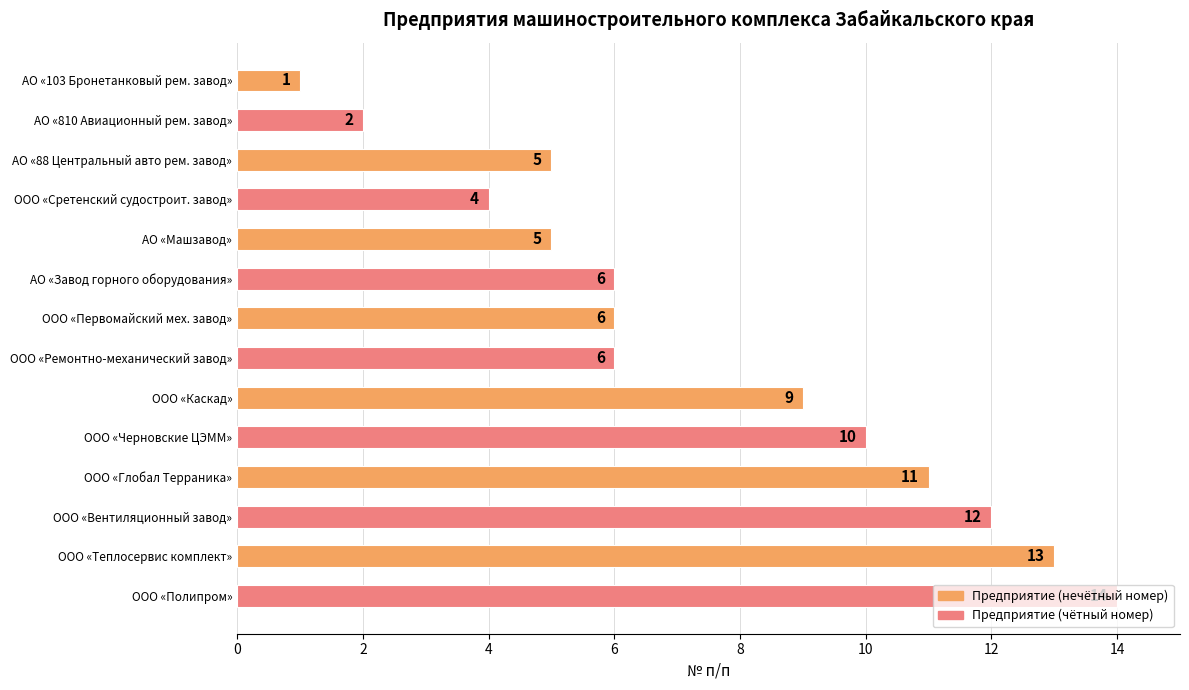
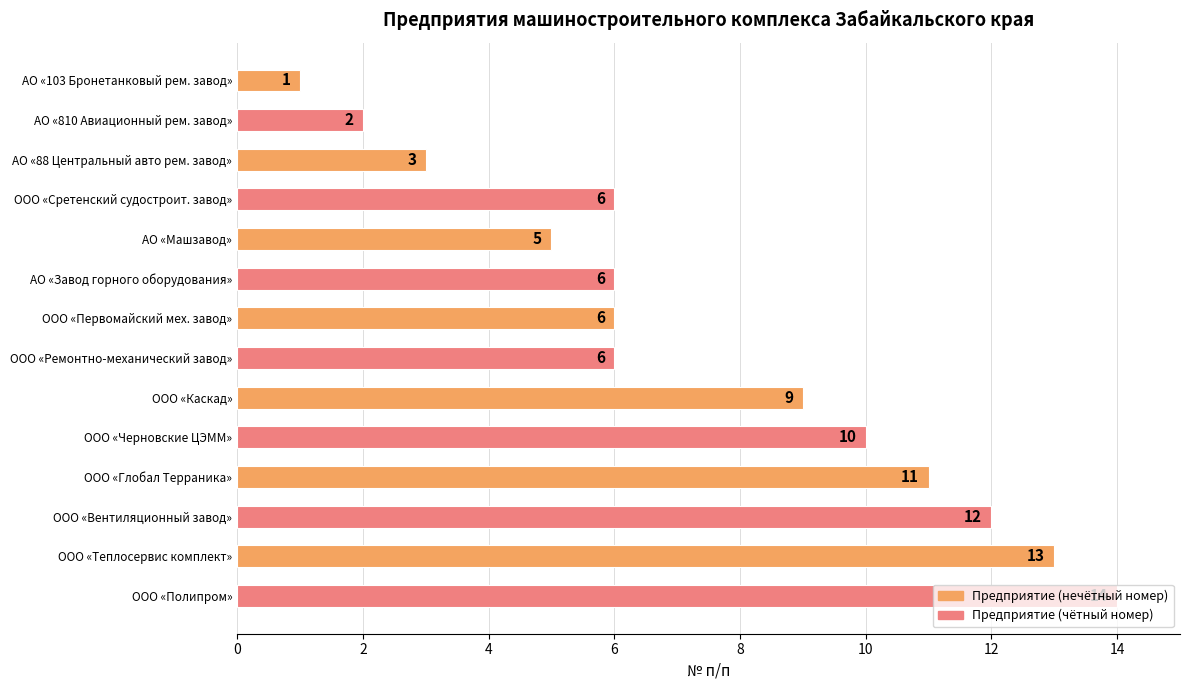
АО «88 Центральный авто рем. завод»: 5 -> 3
ООО «Сретенский судостроит. завод»: 4 -> 6
